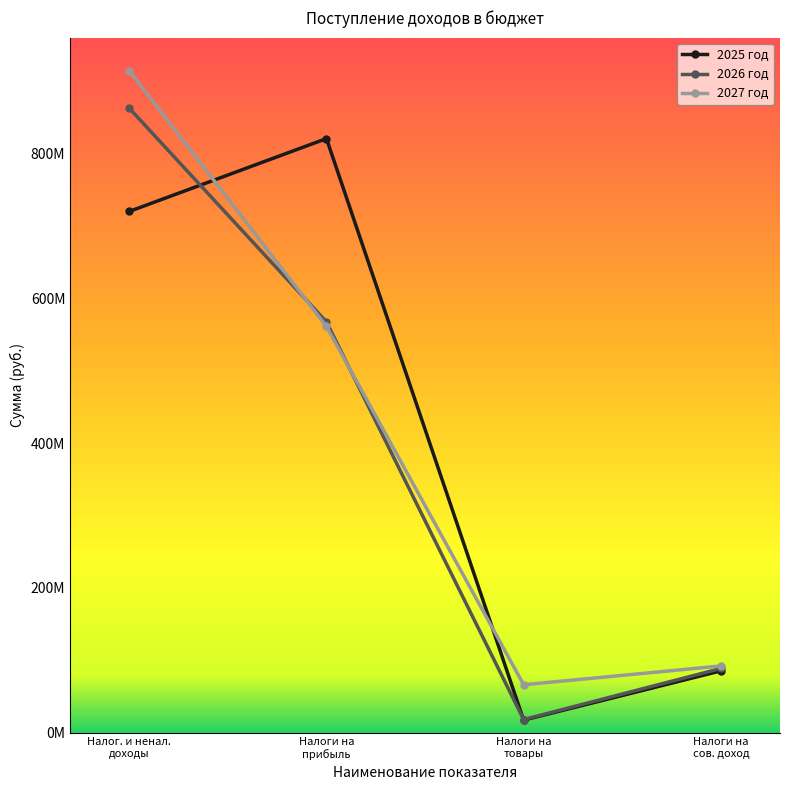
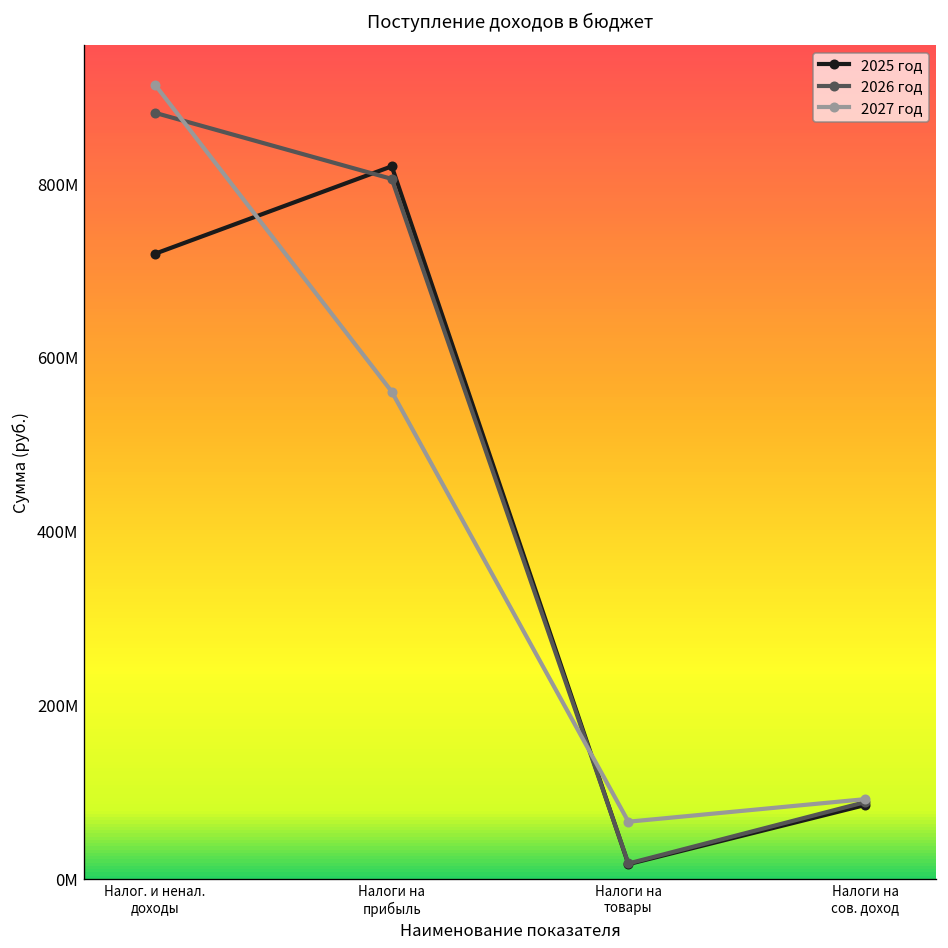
2026 год, Налог. и ненал. доходы: 860000000 -> 880000000
2026 год, Налоги на прибыль: 570000000 -> 810000000
